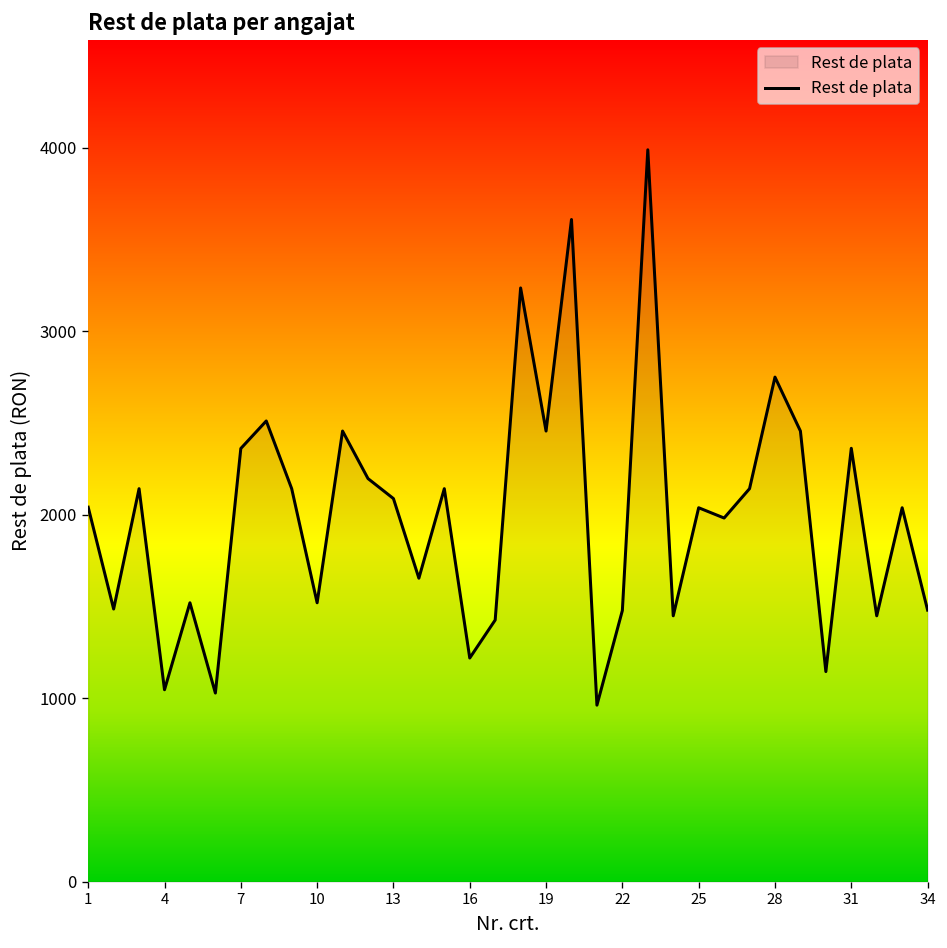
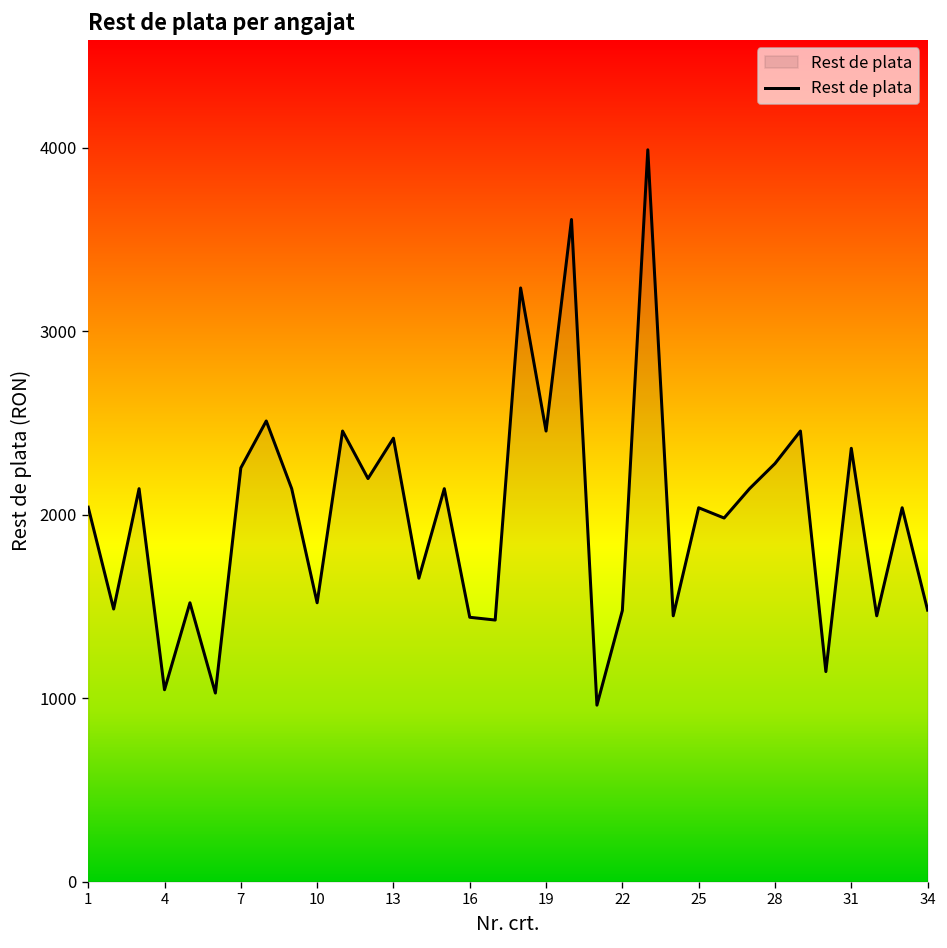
7: 2360 -> 2260
13: 2090 -> 2420
16: 1220 -> 1440
28: 2750 -> 2280
